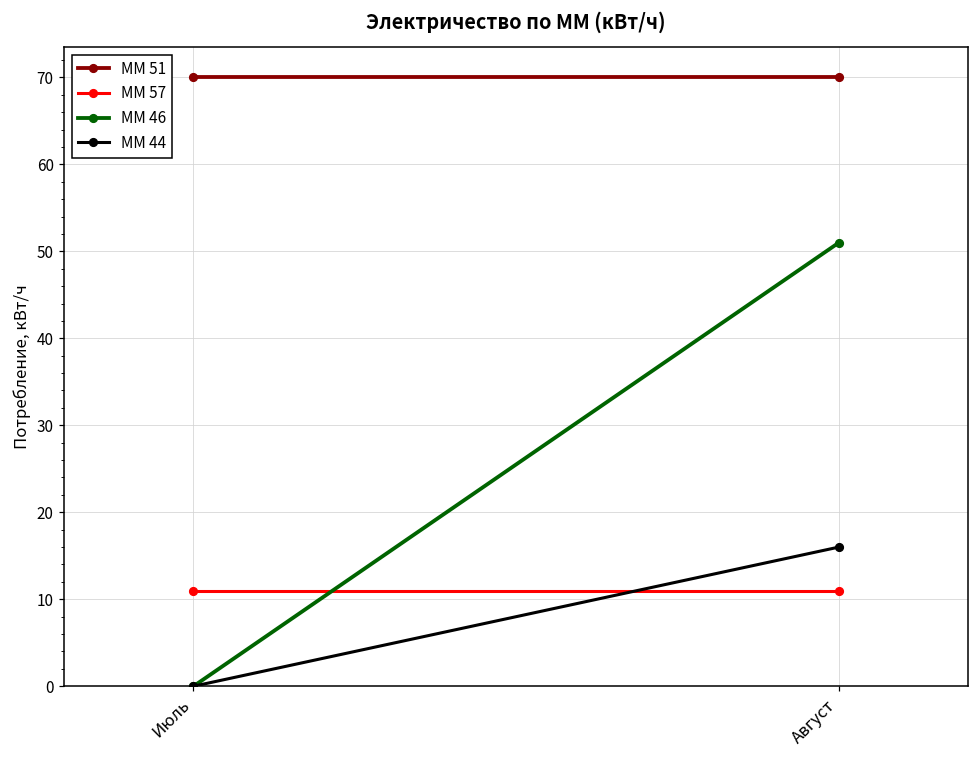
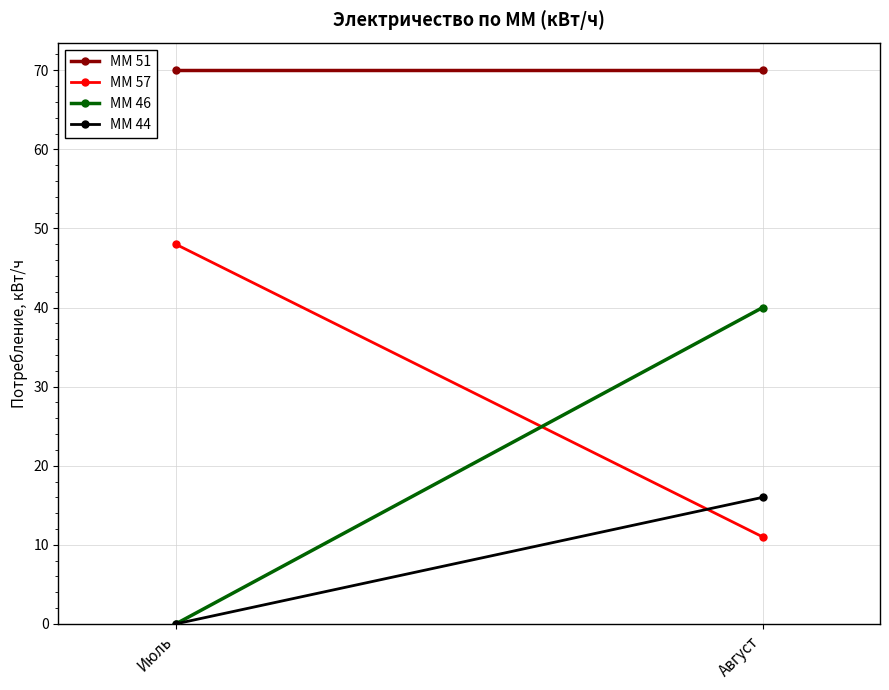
ММ 57, Июль: 11 -> 48
ММ 46, Август: 51 -> 40
